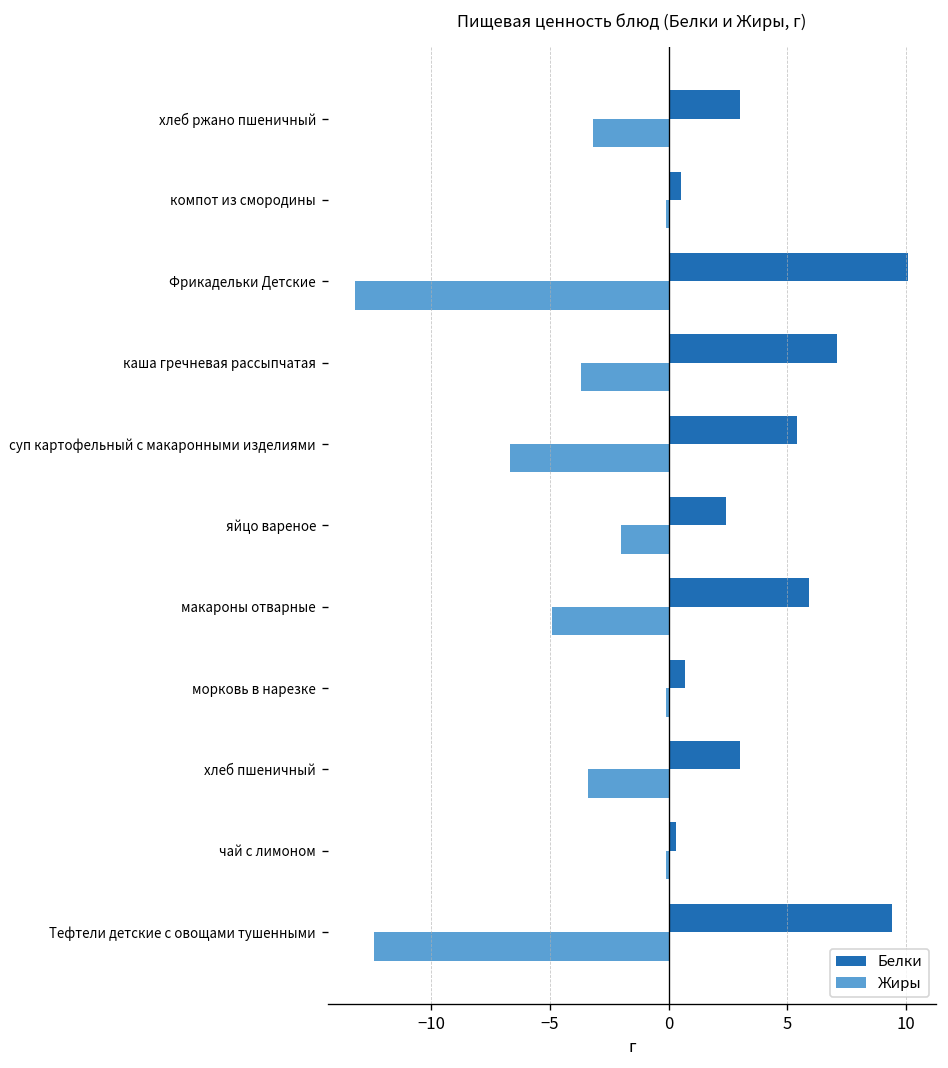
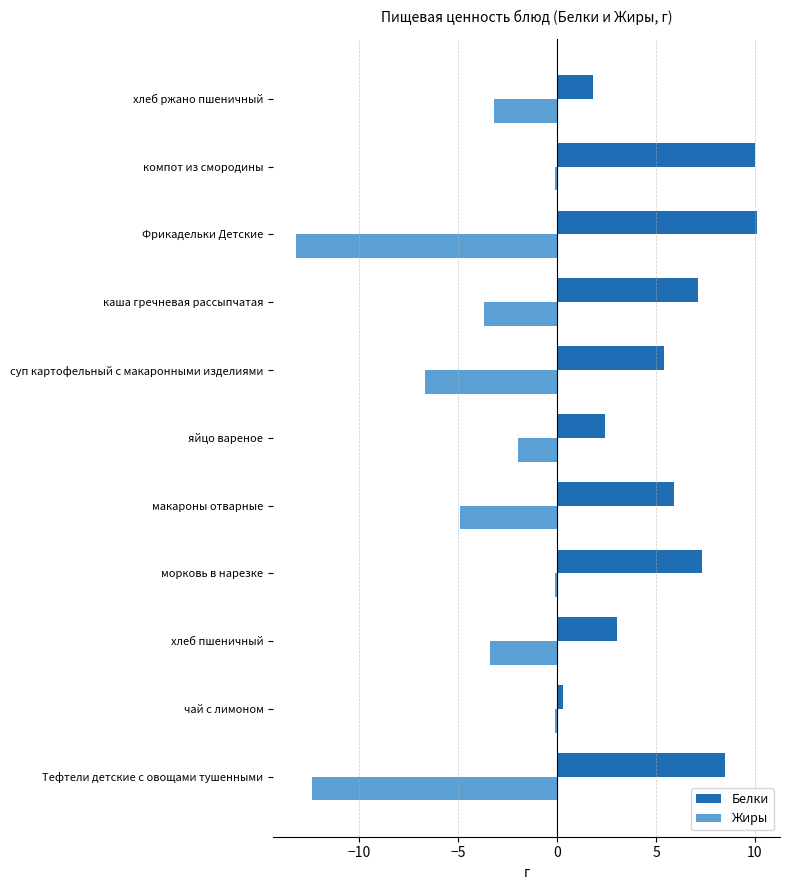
Белки, хлеб ржано пшеничный: 3.0 -> 1.8
Белки, компот из смородины: 0.5 -> 10.0
Белки, морковь в нарезке: 0.7 -> 7.3
Белки, Тефтели детские с овощами тушенными: 9.4 -> 8.5
